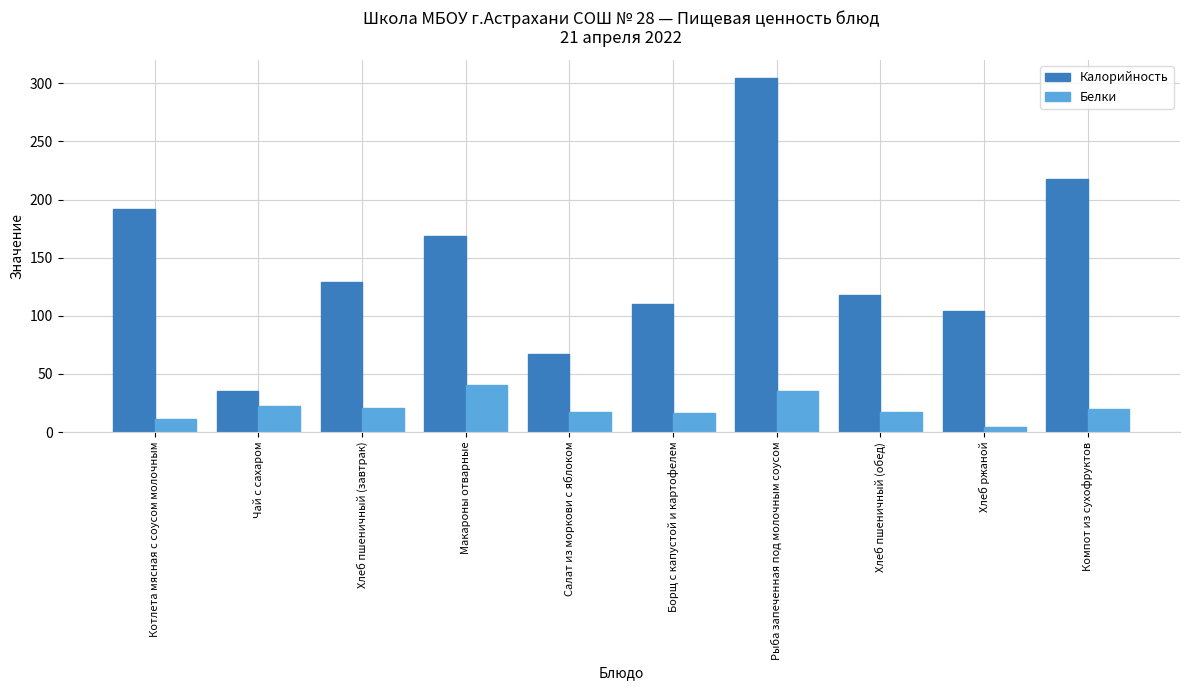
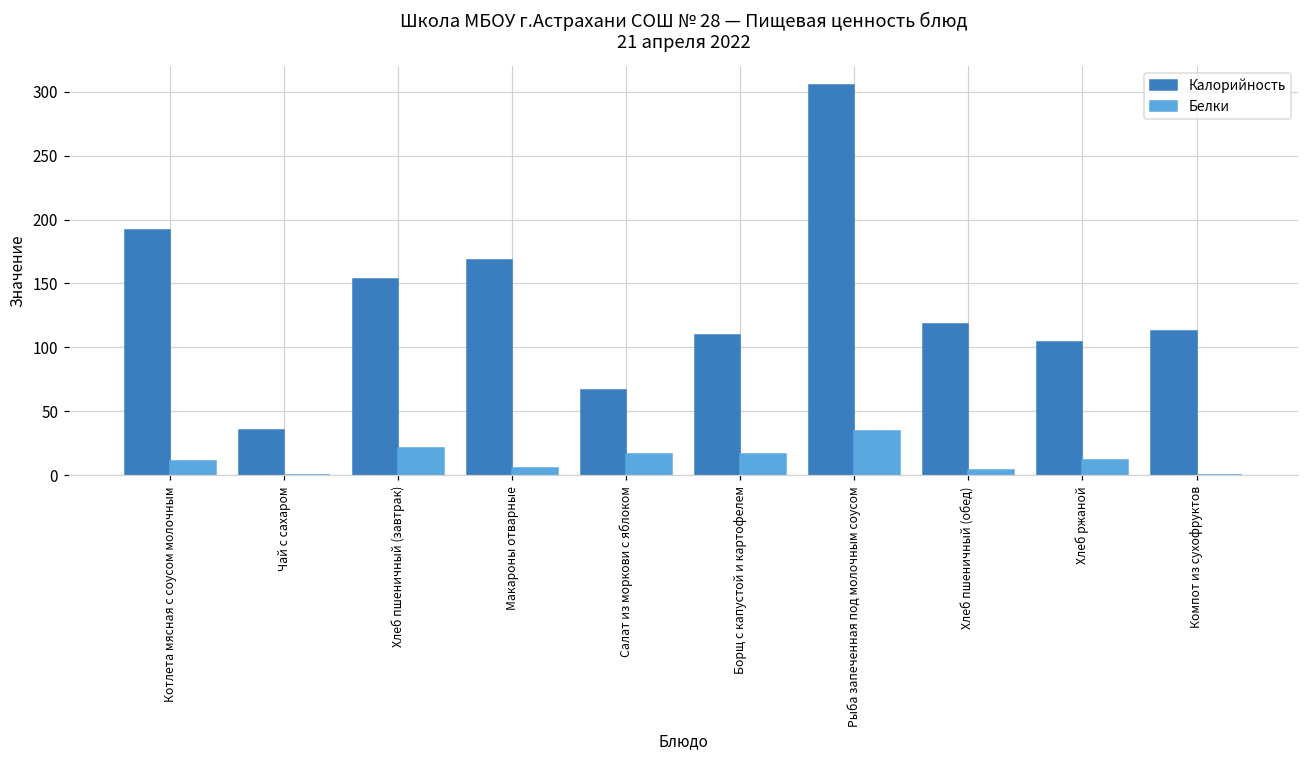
Белки, Чай с сахаром: 22 -> 0
Калорийность, Хлеб пшеничный (завтрак): 130 -> 153
Белки, Макароны отварные: 41 -> 6
Белки, Хлеб пшеничный (обед): 17 -> 4
Белки, Хлеб ржаной: 4 -> 12
Калорийность, Компот из сухофруктов: 218 -> 113
Белки, Компот из сухофруктов: 20 -> 0
